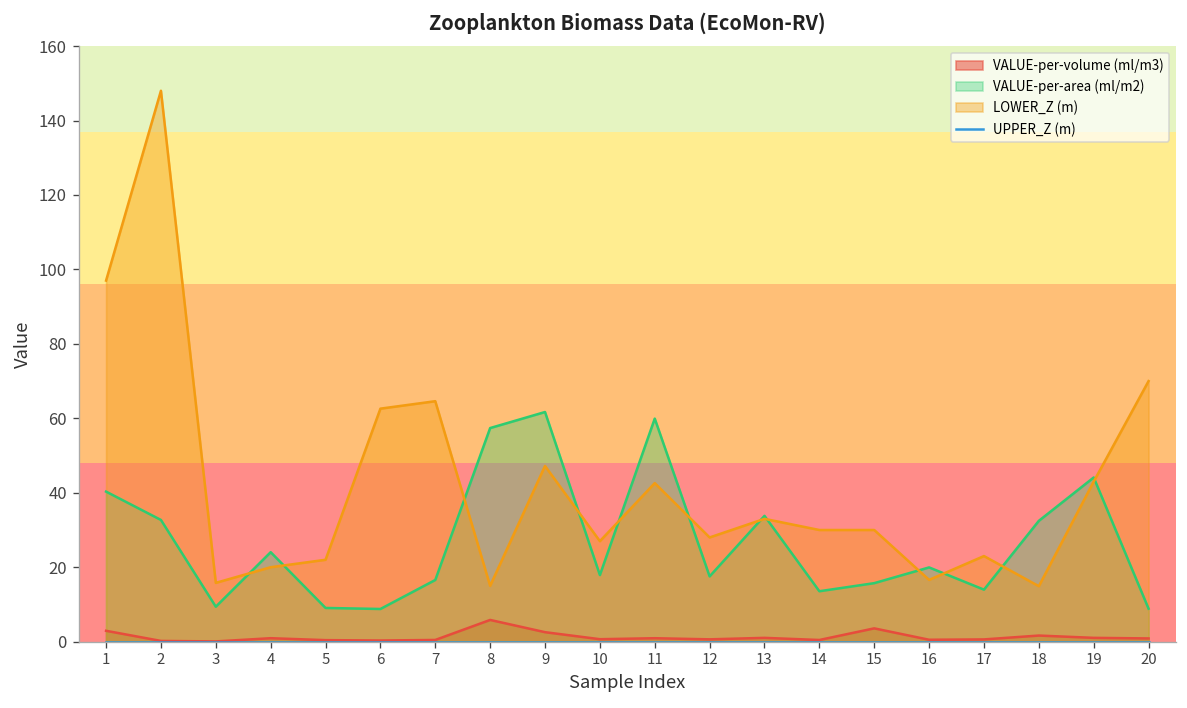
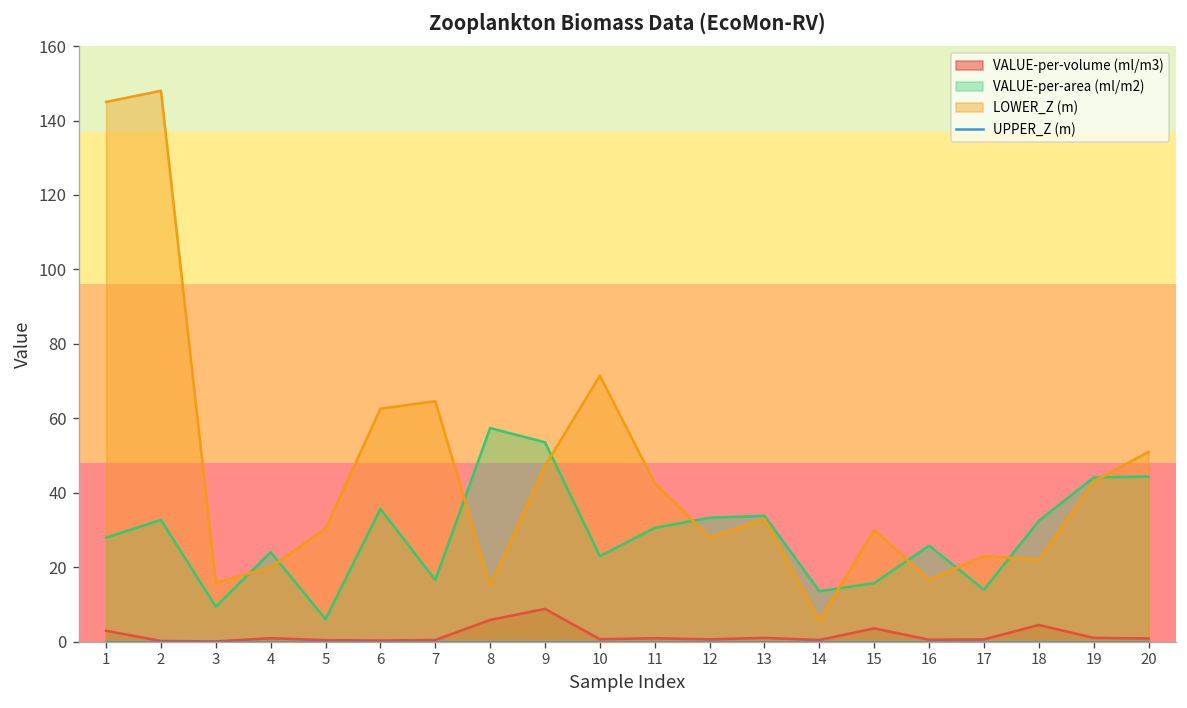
VALUE-per-area (ml/m2), 1: 40 -> 28
LOWER_Z (m), 1: 97 -> 145
VALUE-per-area (ml/m2), 5: 9 -> 6
LOWER_Z (m), 5: 22 -> 30
VALUE-per-area (ml/m2), 6: 9 -> 36
VALUE-per-volume (ml/m3), 9: 3 -> 9
VALUE-per-area (ml/m2), 9: 62 -> 54
VALUE-per-area (ml/m2), 10: 18 -> 23
LOWER_Z (m), 10: 27 -> 72
VALUE-per-area (ml/m2), 11: 60 -> 31
VALUE-per-area (ml/m2), 12: 18 -> 33
LOWER_Z (m), 14: 30 -> 6
VALUE-per-area (ml/m2), 16: 20 -> 26
VALUE-per-volume (ml/m3), 18: 2 -> 4
LOWER_Z (m), 18: 15 -> 22
VALUE-per-area (ml/m2), 20: 9 -> 44
LOWER_Z (m), 20: 70 -> 51
